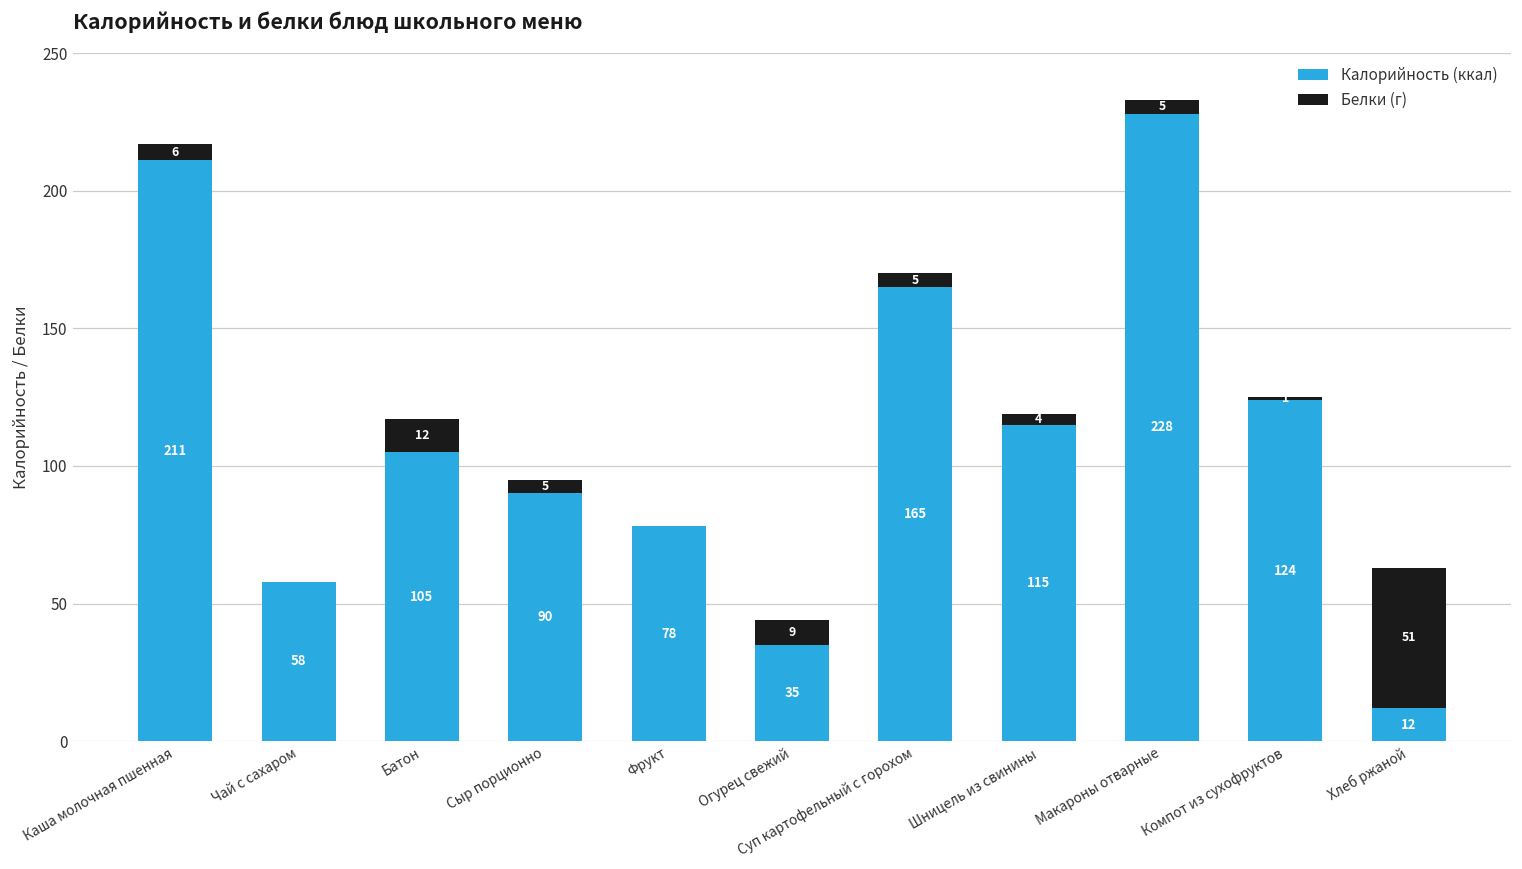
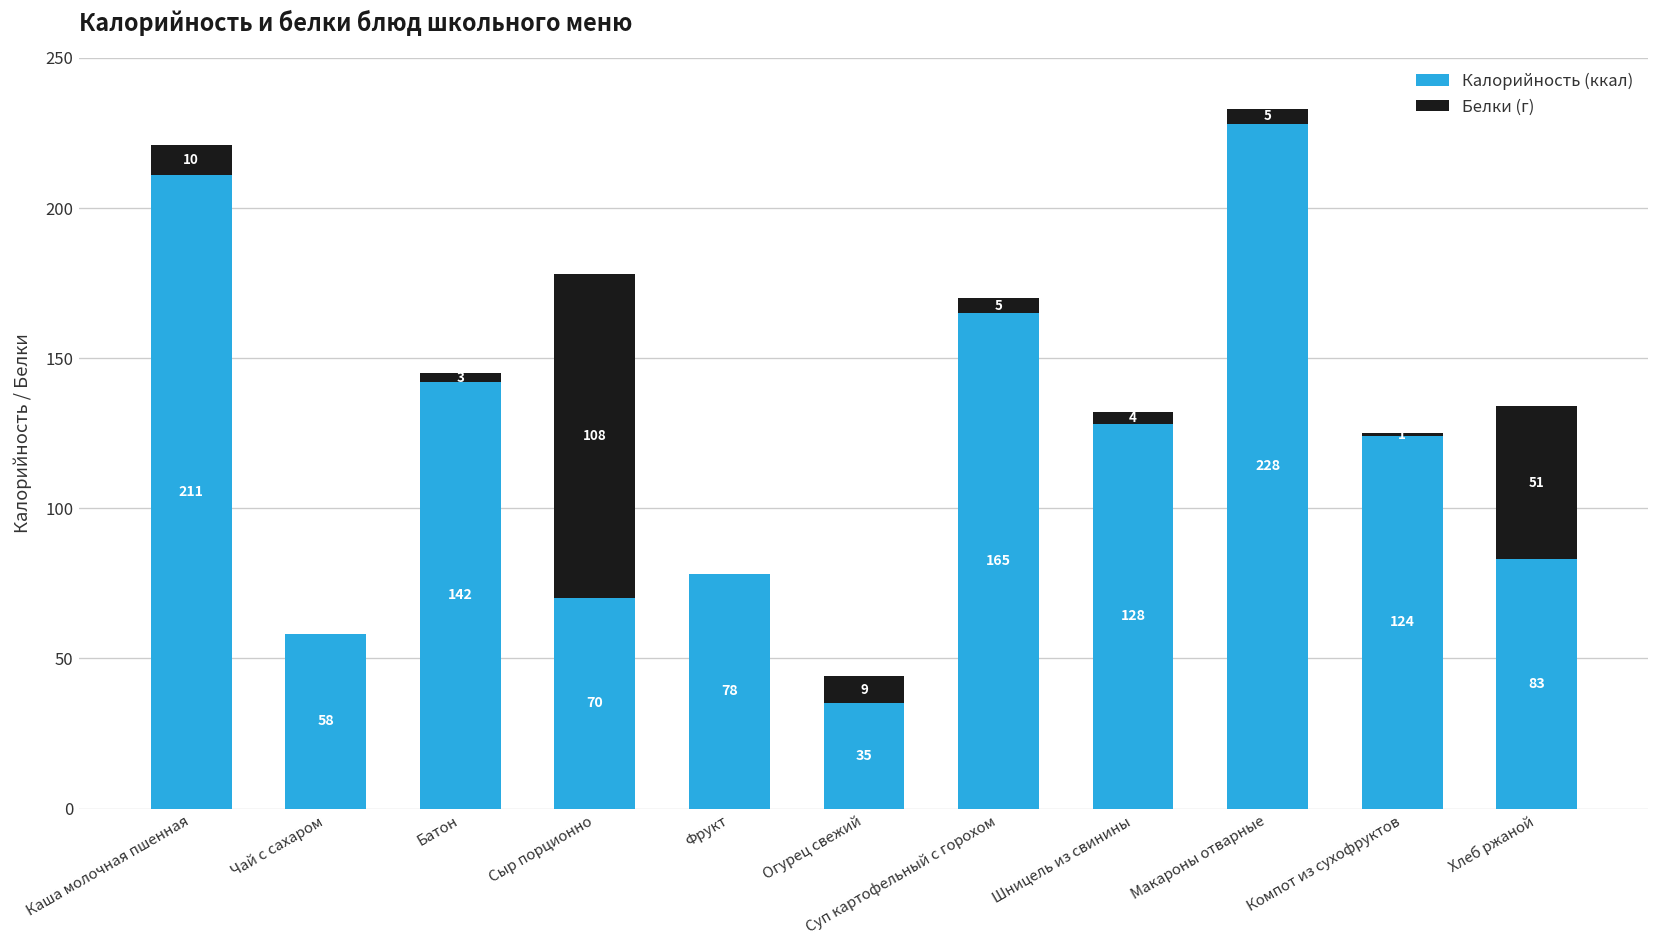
Белки (г), Каша молочная пшенная: 6 -> 10
Калорийность (ккал), Батон: 105 -> 142
Белки (г), Батон: 12 -> 3
Калорийность (ккал), Сыр порционно: 90 -> 70
Белки (г), Сыр порционно: 5 -> 108
Калорийность (ккал), Шницель из свинины: 115 -> 128
Калорийность (ккал), Хлеб ржаной: 12 -> 83
